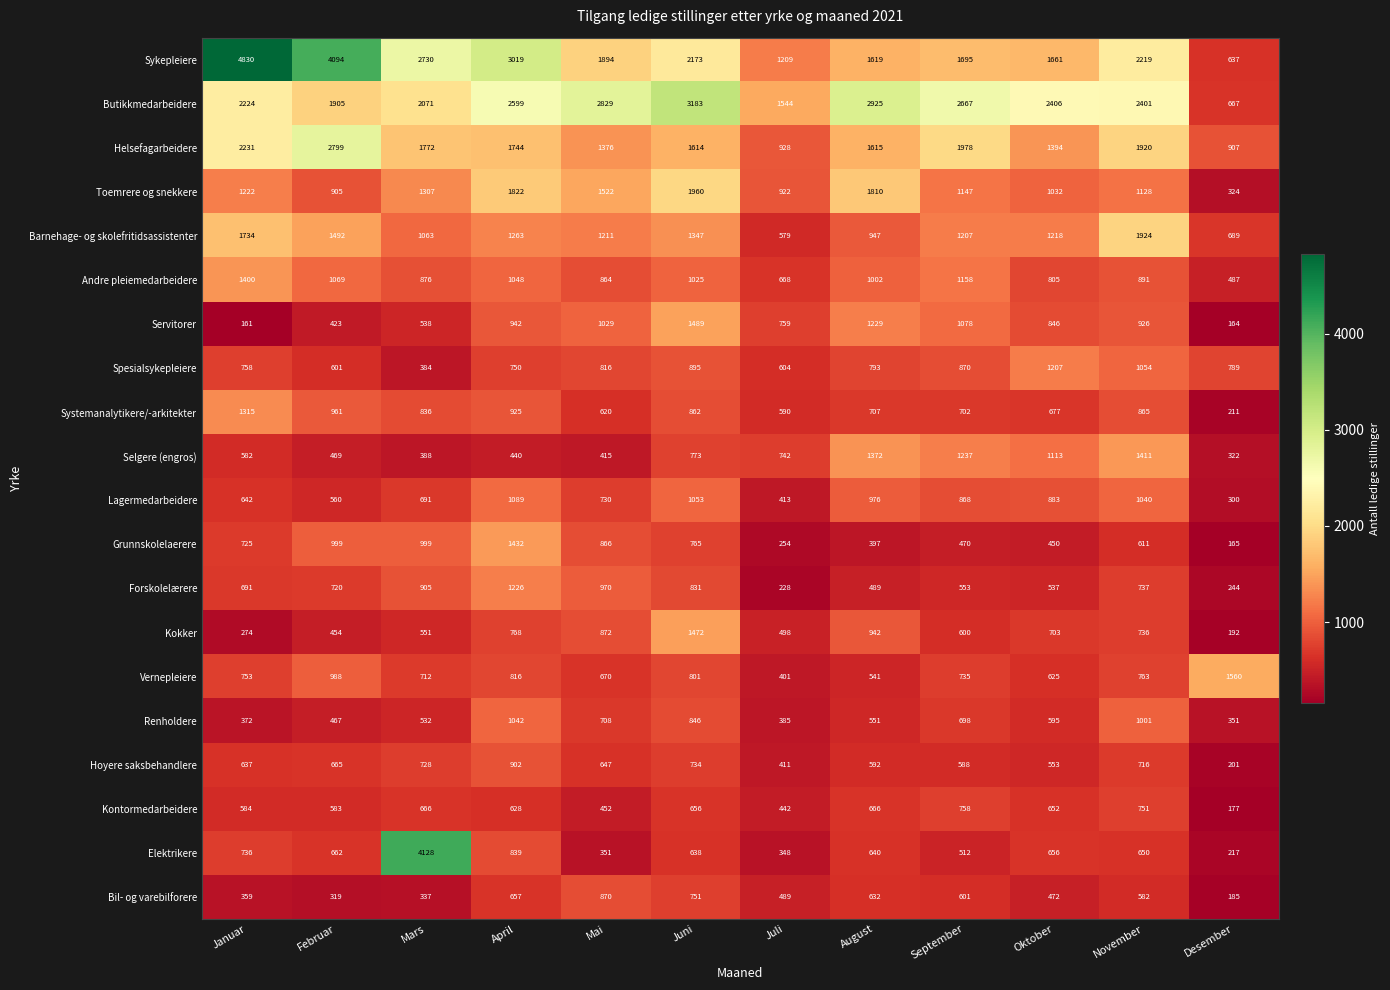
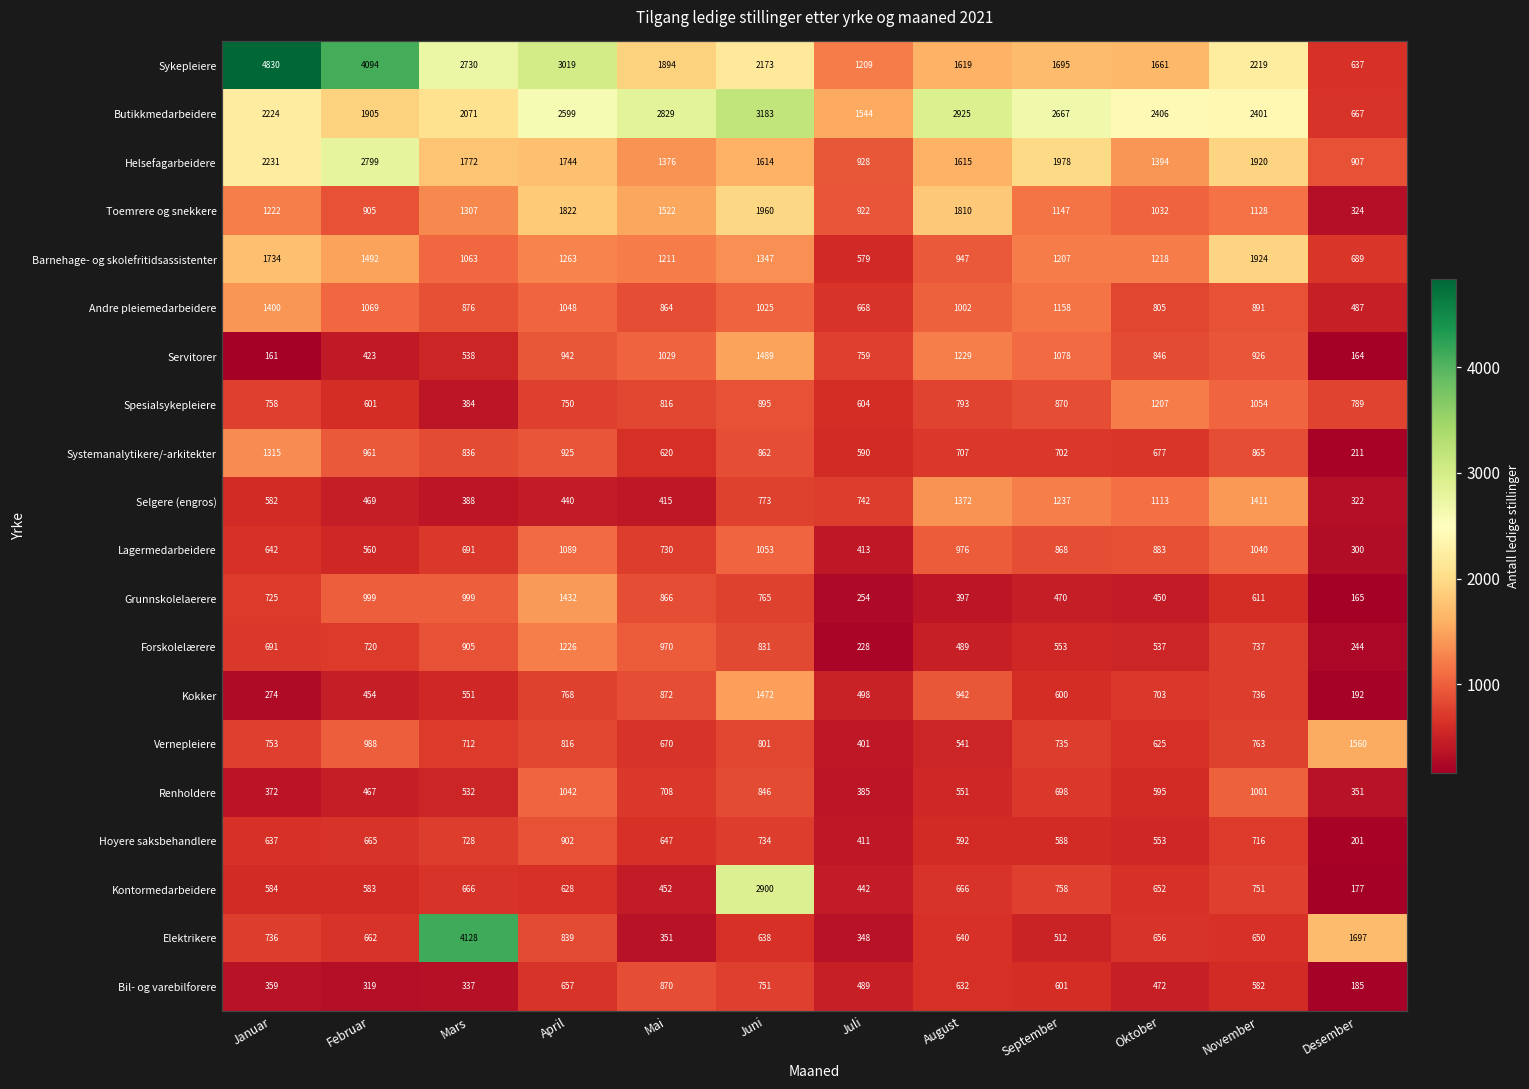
Kontormedarbeidere, Juni: 656 -> 2900
Elektrikere, Desember: 217 -> 1697
